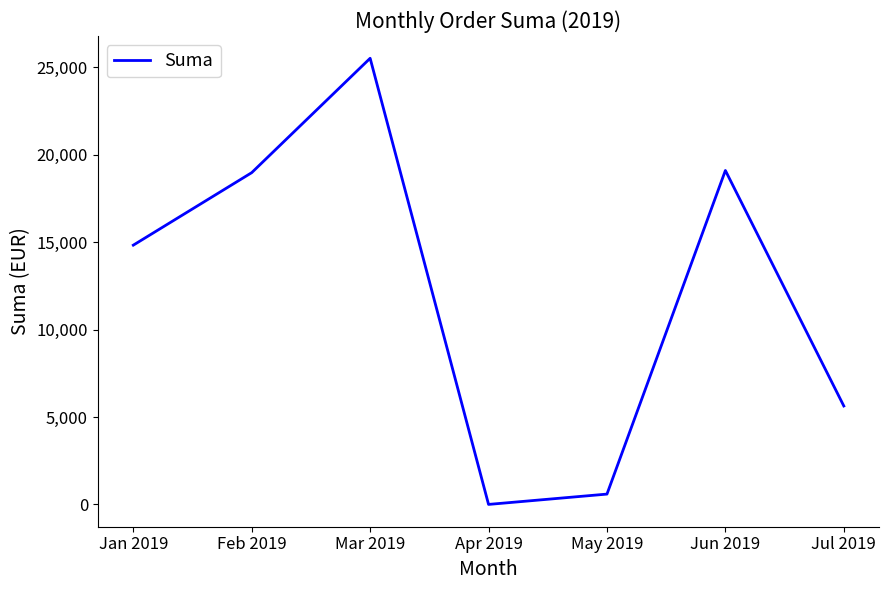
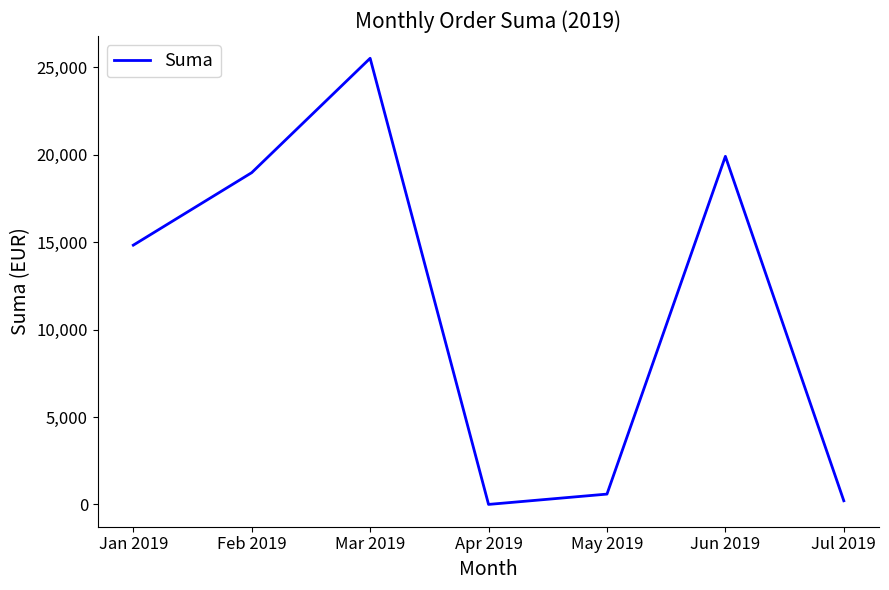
Jun 2019: 19,100 -> 19,900
Jul 2019: 5,600 -> 200
